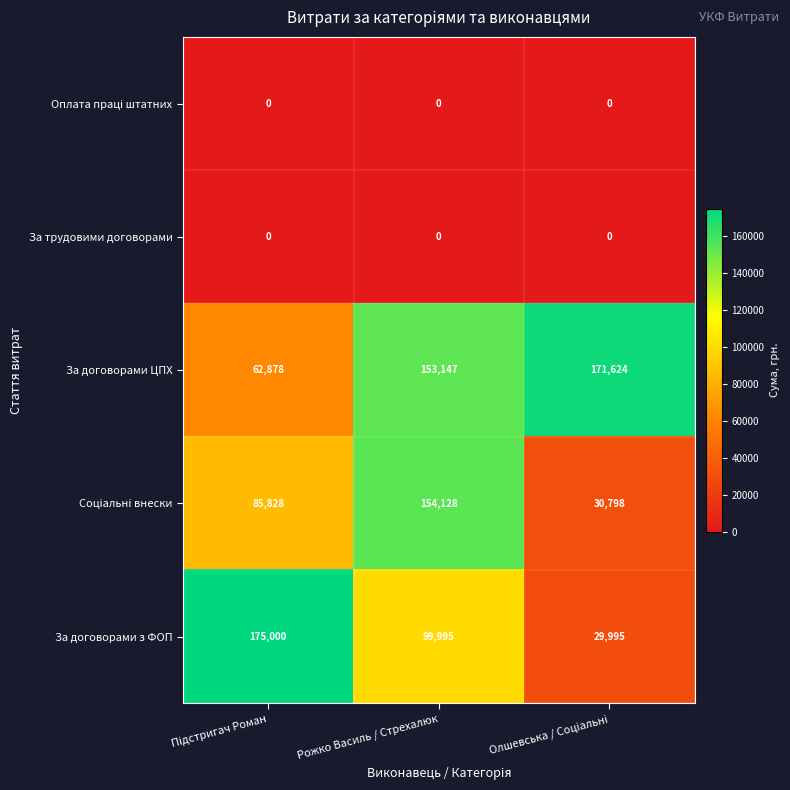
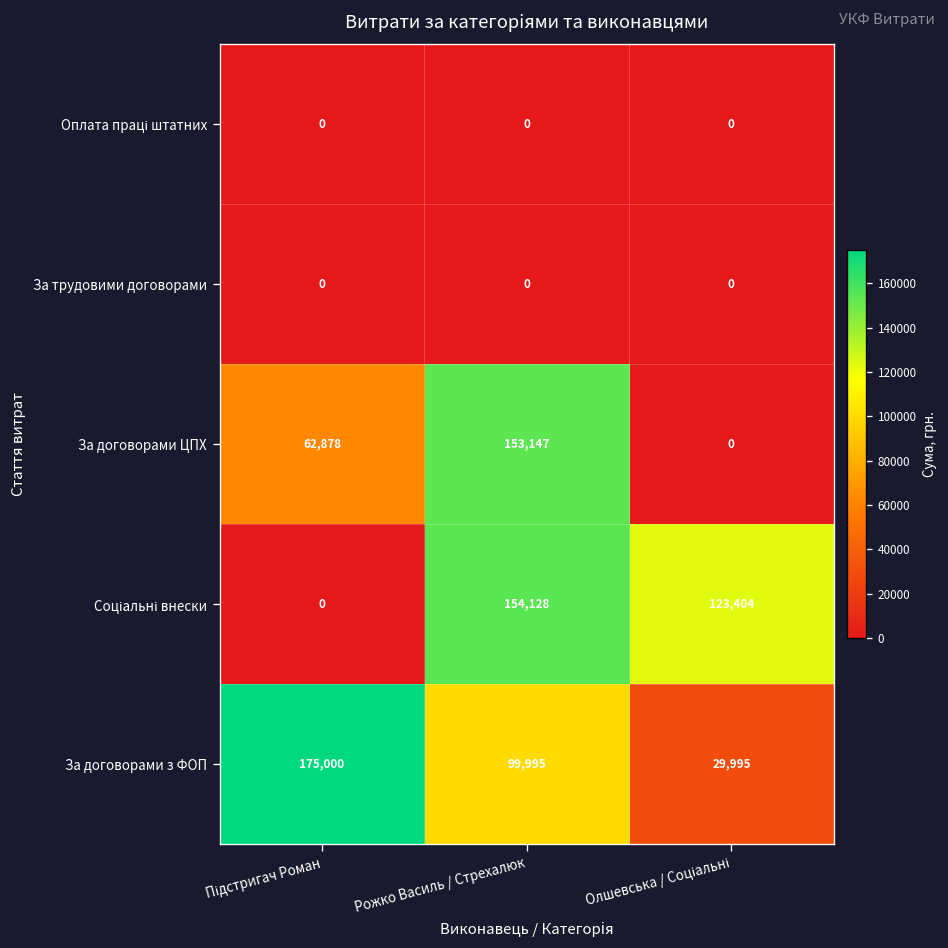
За договорами ЦПХ, Олшевська / Соціальні: 171,624 -> 0
Соціальні внески, Підстригач Роман: 85,828 -> 0
Соціальні внески, Олшевська / Соціальні: 30,798 -> 123,404
